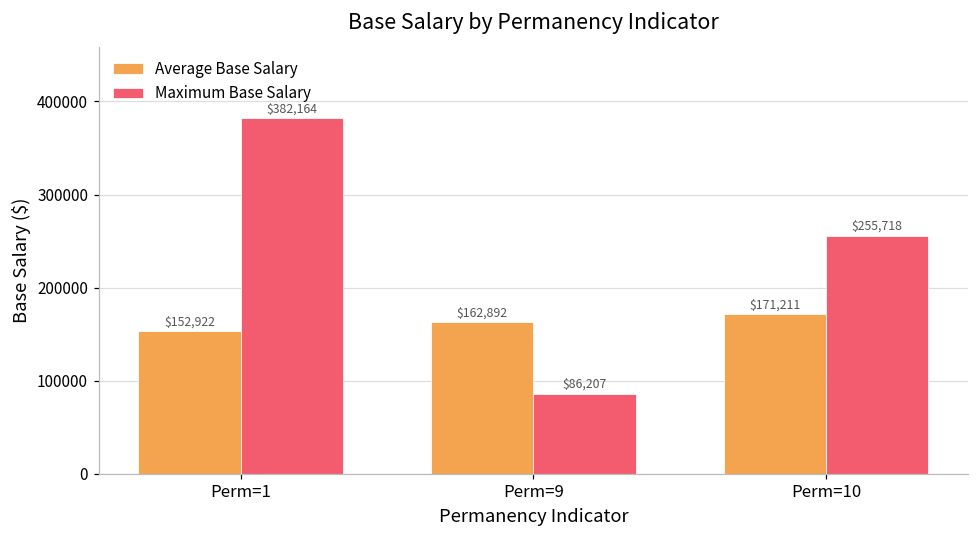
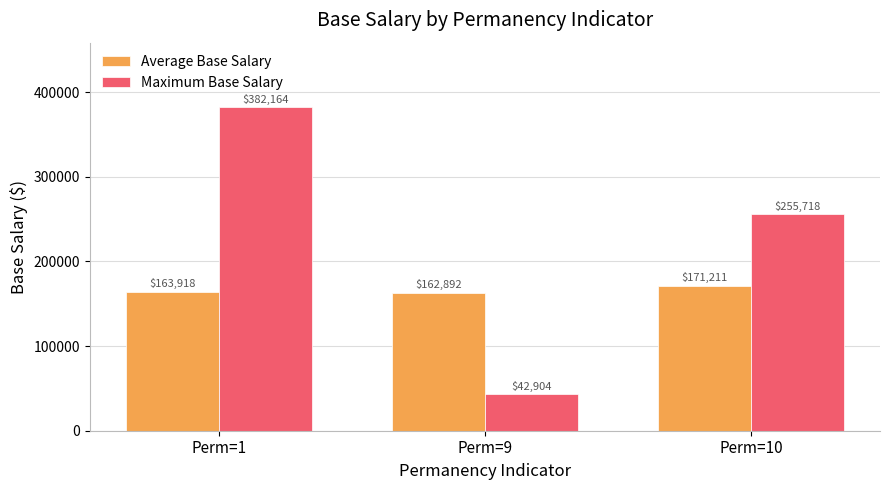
Average Base Salary, Perm=1: $152,922 -> $163,918
Maximum Base Salary, Perm=9: $86,207 -> $42,904
